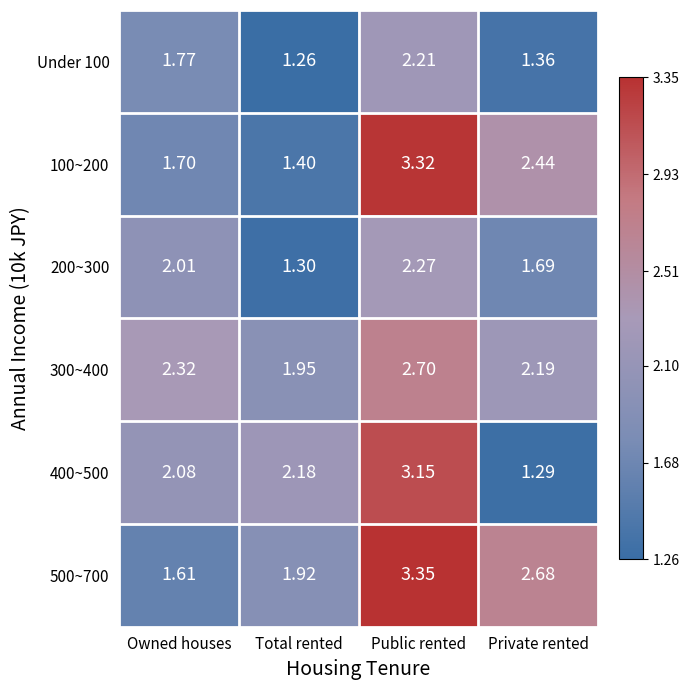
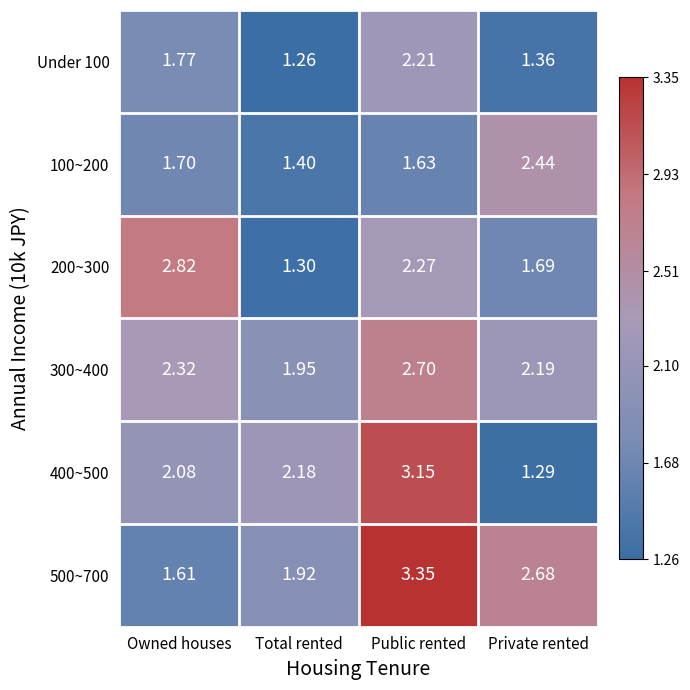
100~200, Public rented: 3.32 -> 1.63
200~300, Owned houses: 2.01 -> 2.82
